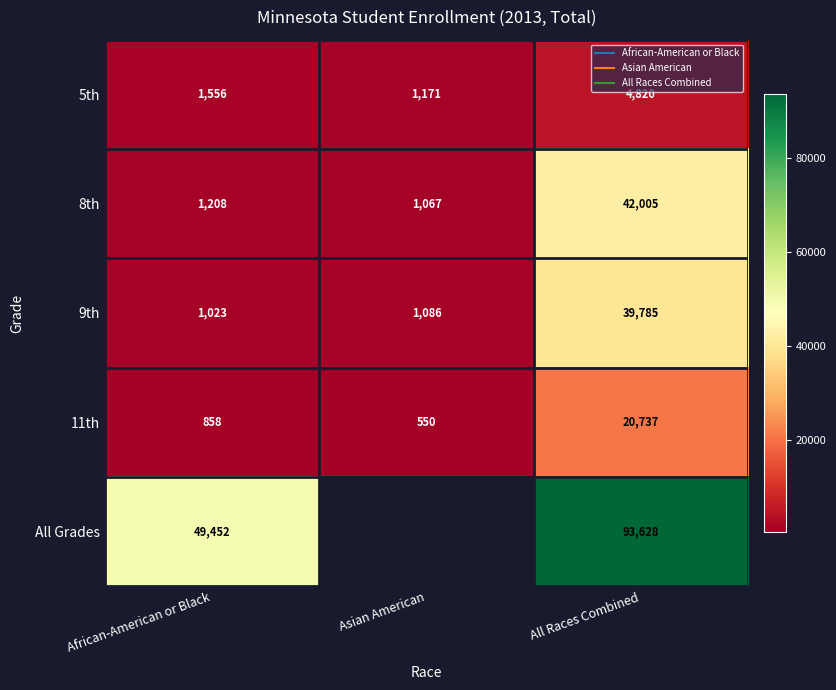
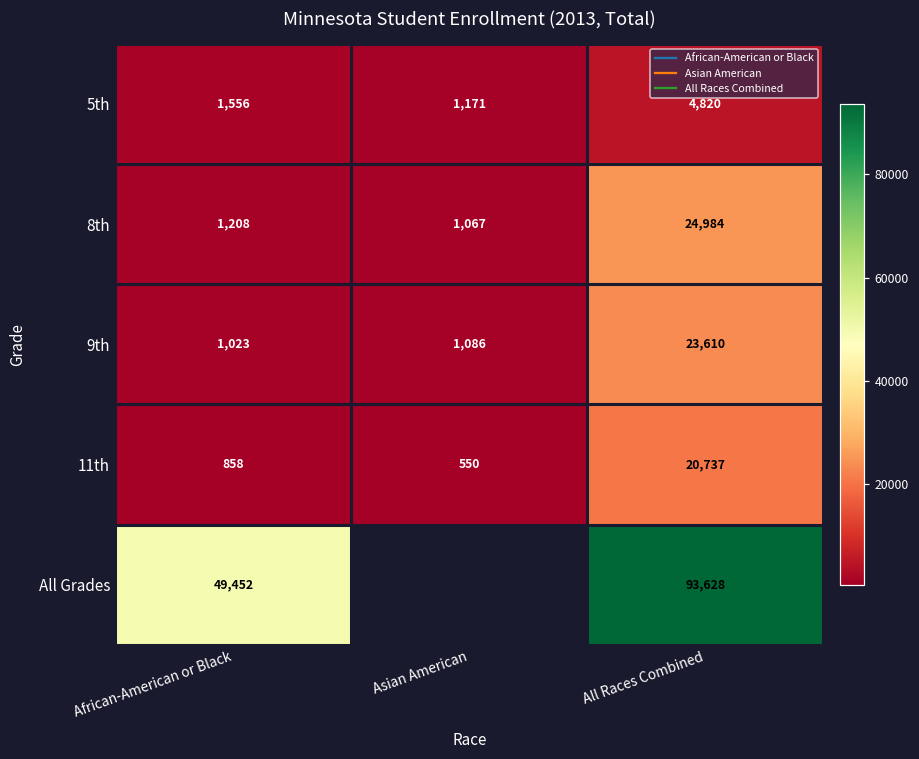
8th, All Races Combined: 42,005 -> 24,984
9th, All Races Combined: 39,785 -> 23,610
